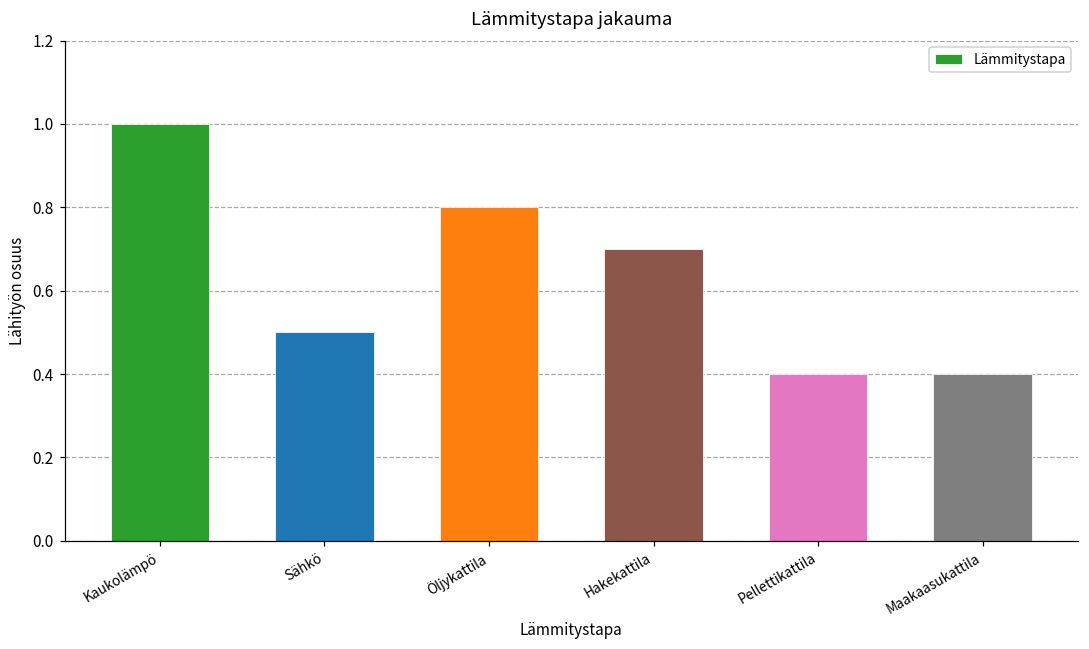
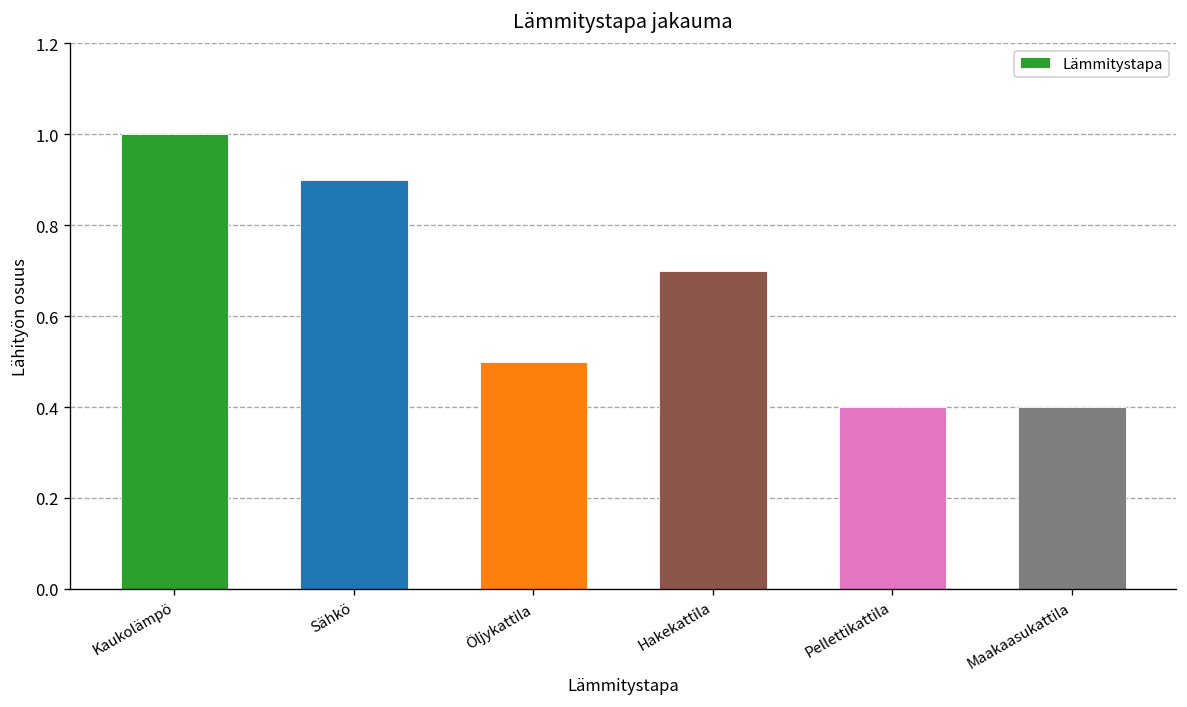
Sähkö: 0.5 -> 0.9
Öljykattila: 0.8 -> 0.5
